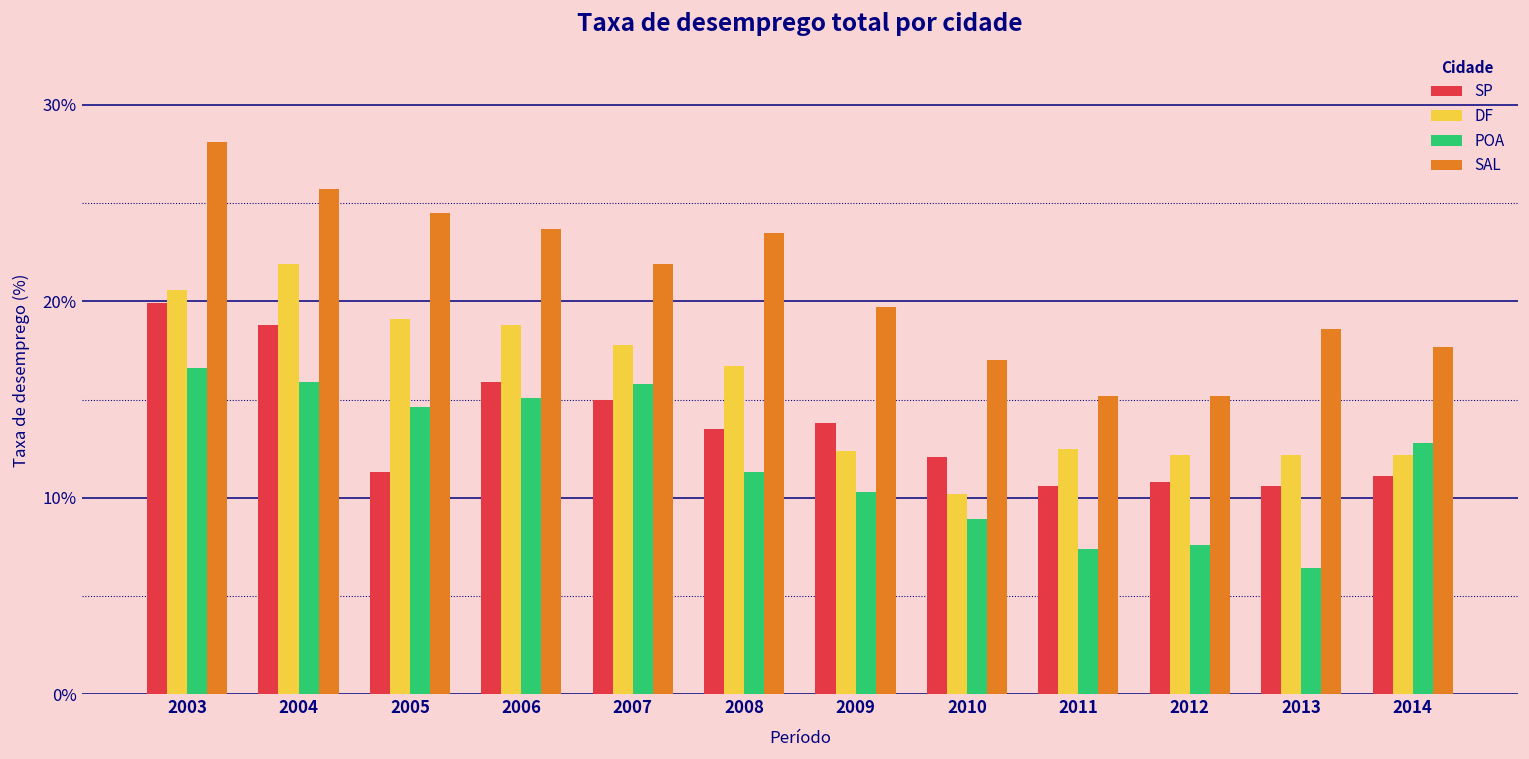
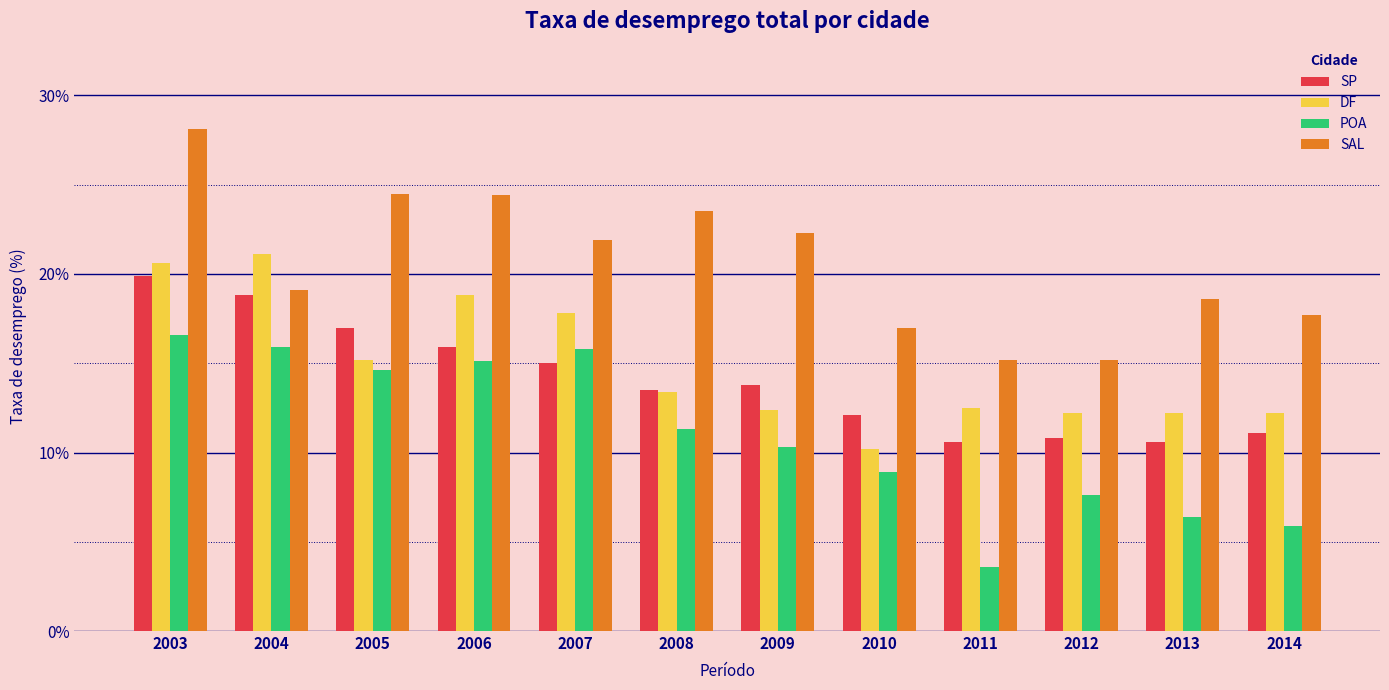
DF, 2004: 21.9% -> 21.1%
SAL, 2004: 25.7% -> 19.1%
SP, 2005: 11.3% -> 17.0%
DF, 2005: 19.1% -> 15.2%
SAL, 2006: 23.7% -> 24.4%
DF, 2008: 16.7% -> 13.4%
SAL, 2009: 19.7% -> 22.3%
POA, 2011: 7.4% -> 3.6%
POA, 2014: 12.8% -> 5.9%
